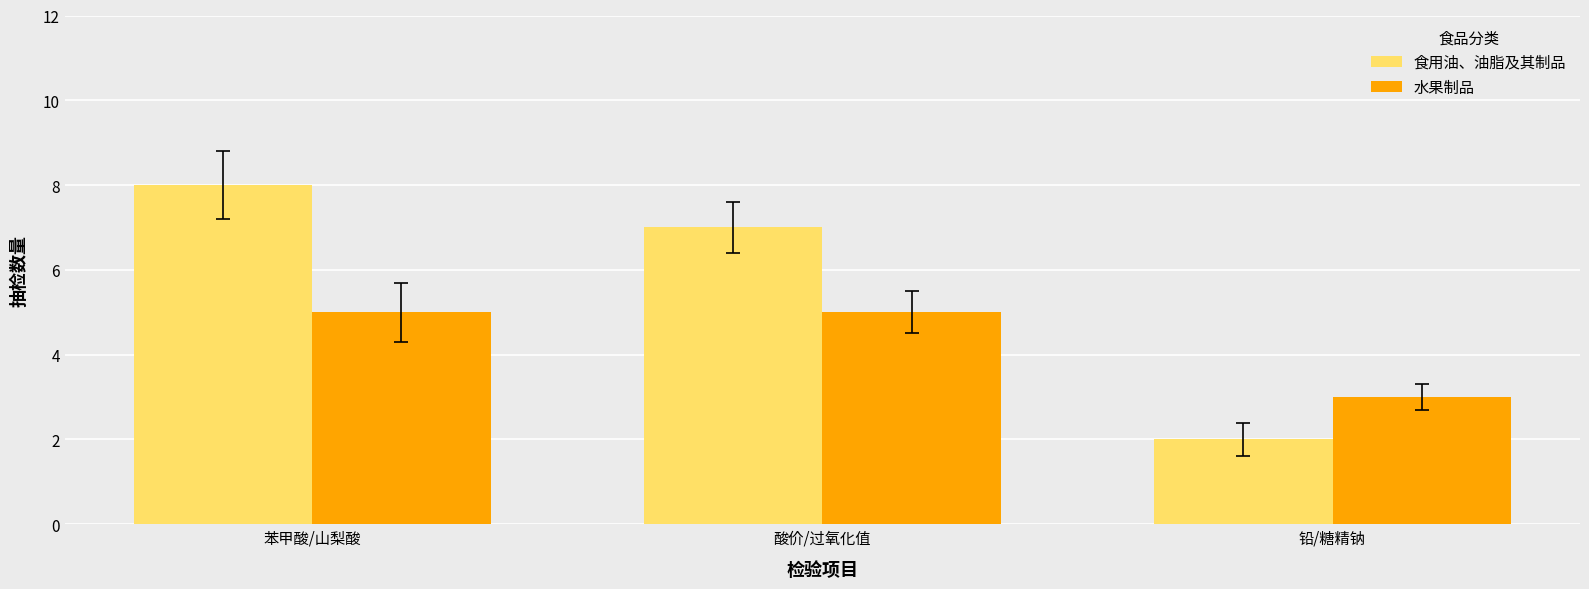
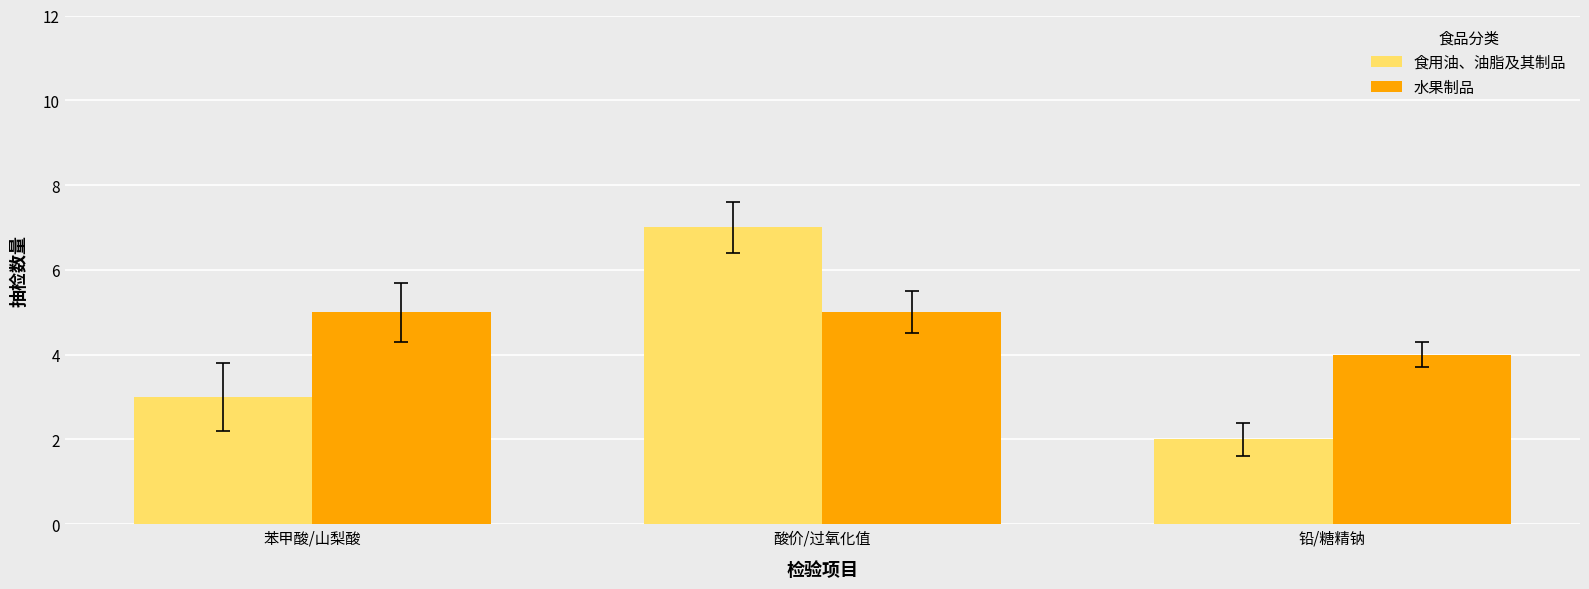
食用油、油脂及其制品, 苯甲酸/山梨酸: 8 -> 3
水果制品, 铅/糖精钠: 3 -> 4
